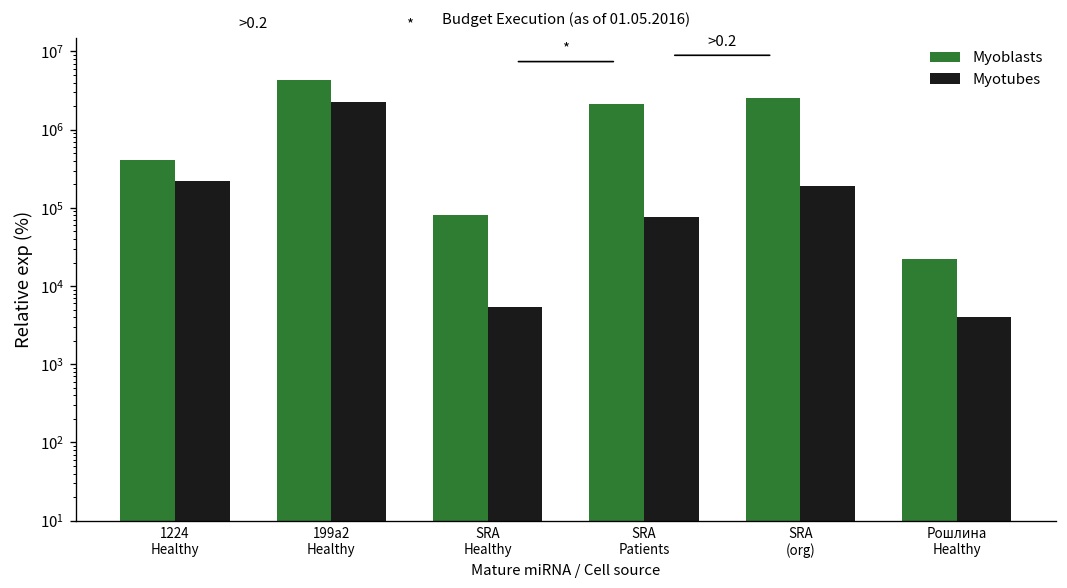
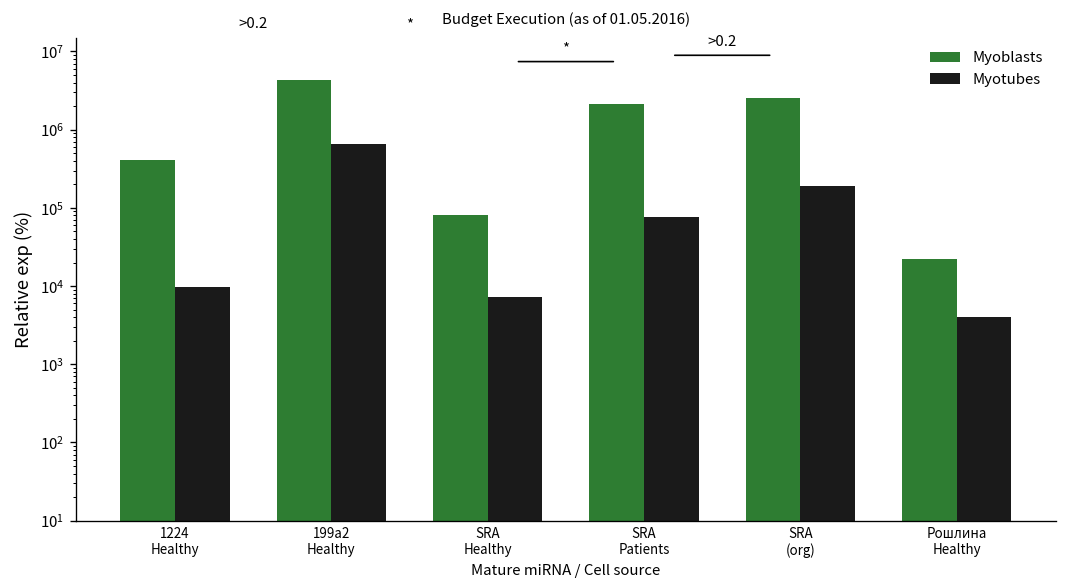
Myotubes, 1224 Healthy: 220000 -> 10000
Myotubes, 199a2 Healthy: 2300000 -> 600000
Myotubes, SRA Healthy: 5000 -> 7000
